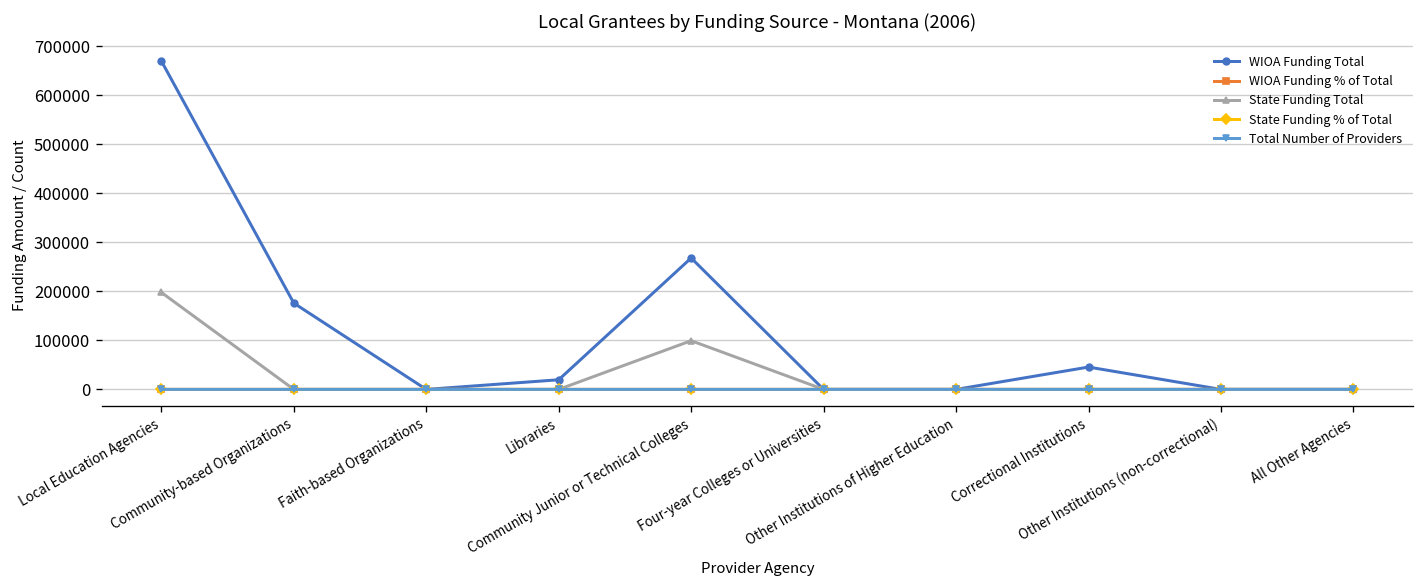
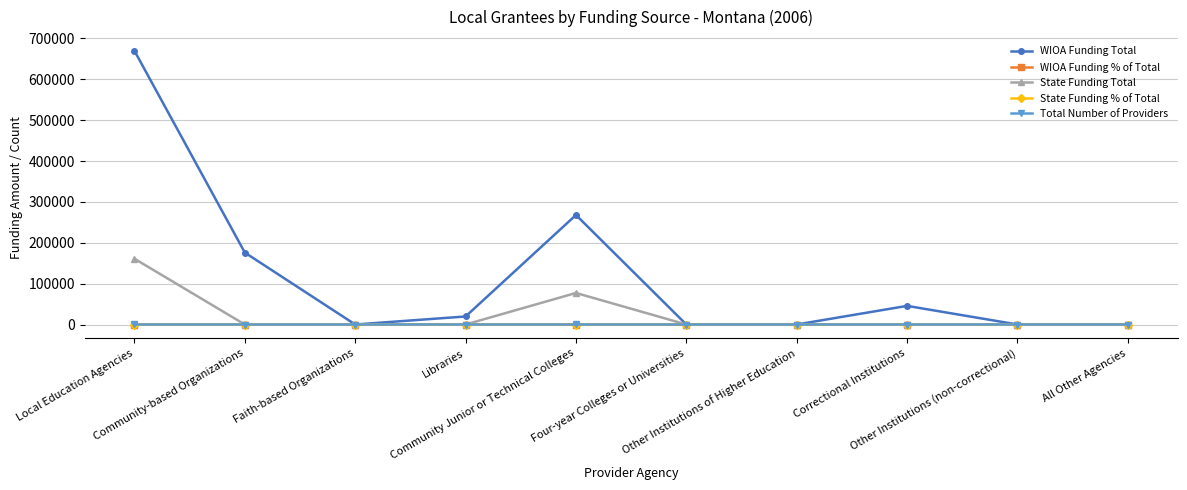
State Funding Total, Local Education Agencies: 200000 -> 160000
State Funding Total, Community Junior or Technical Colleges: 100000 -> 80000
